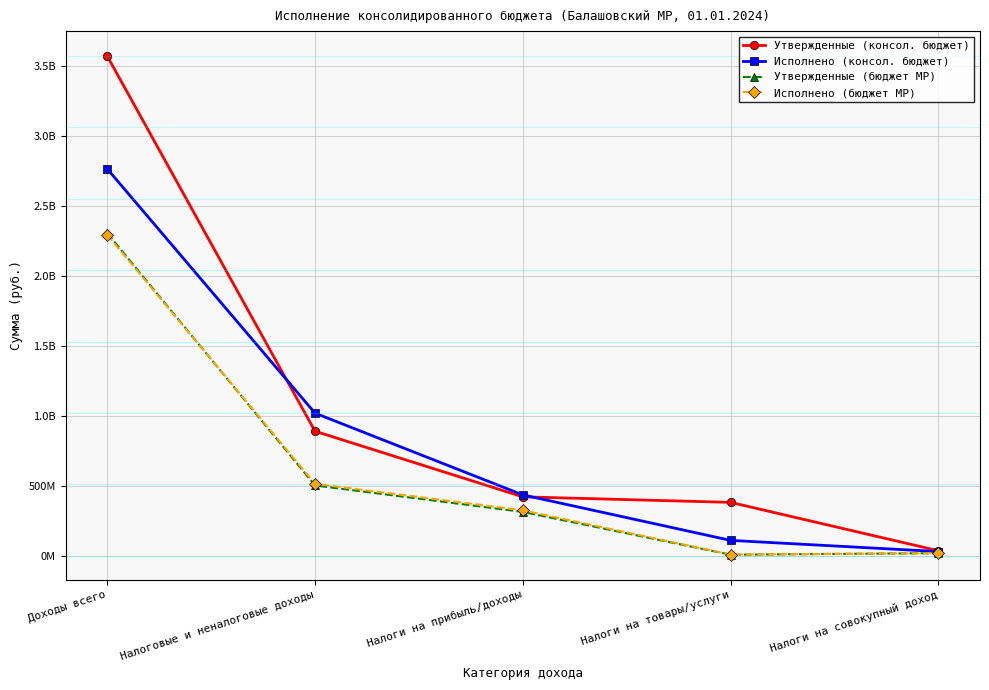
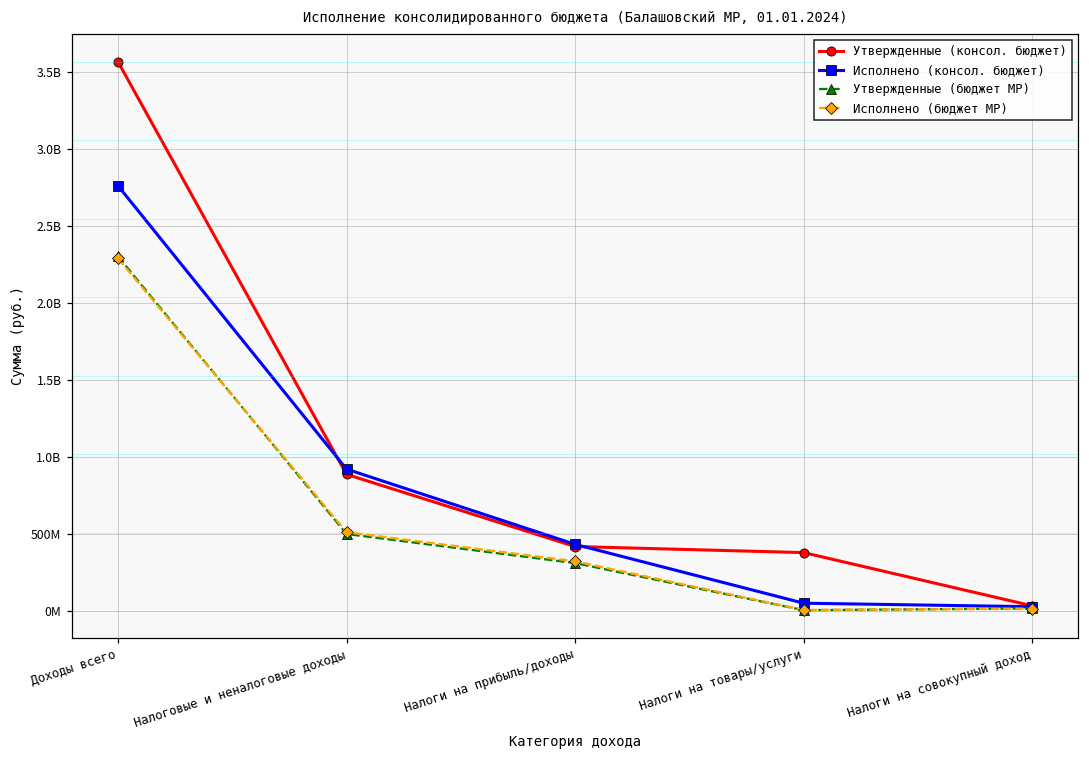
Исполнено (консол. бюджет), Налоговые и неналоговые доходы: 1020000000 -> 920000000
Исполнено (консол. бюджет), Налоги на товары/услуги: 110000000 -> 50000000
